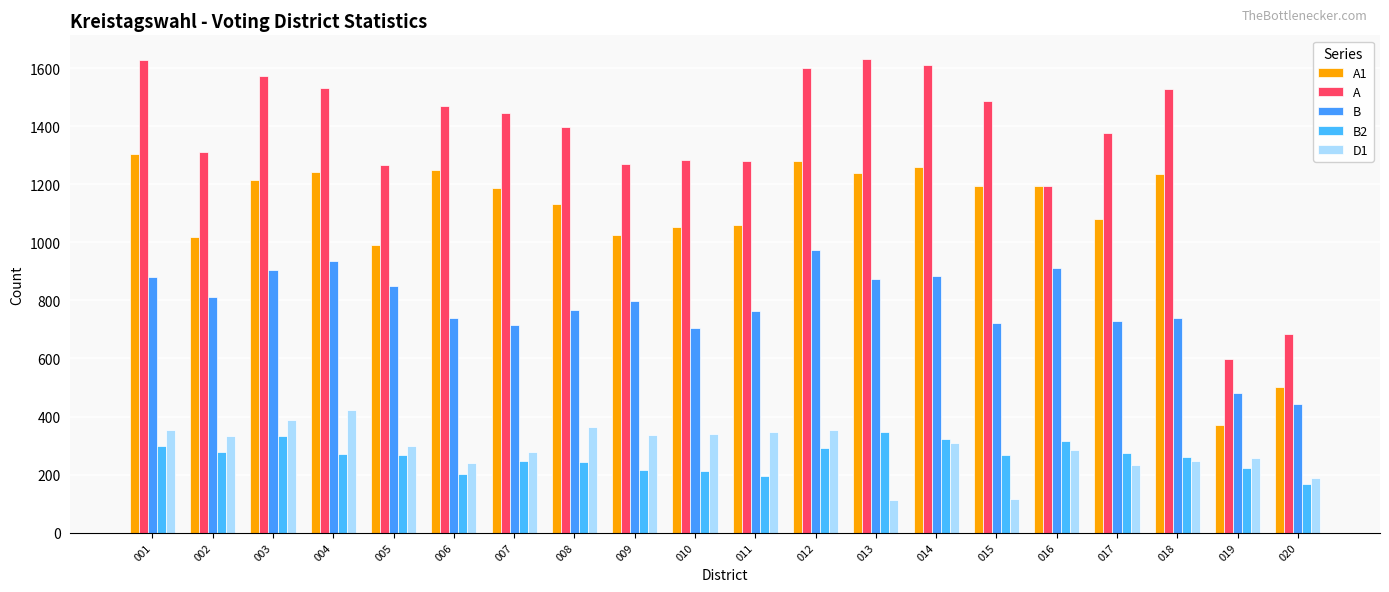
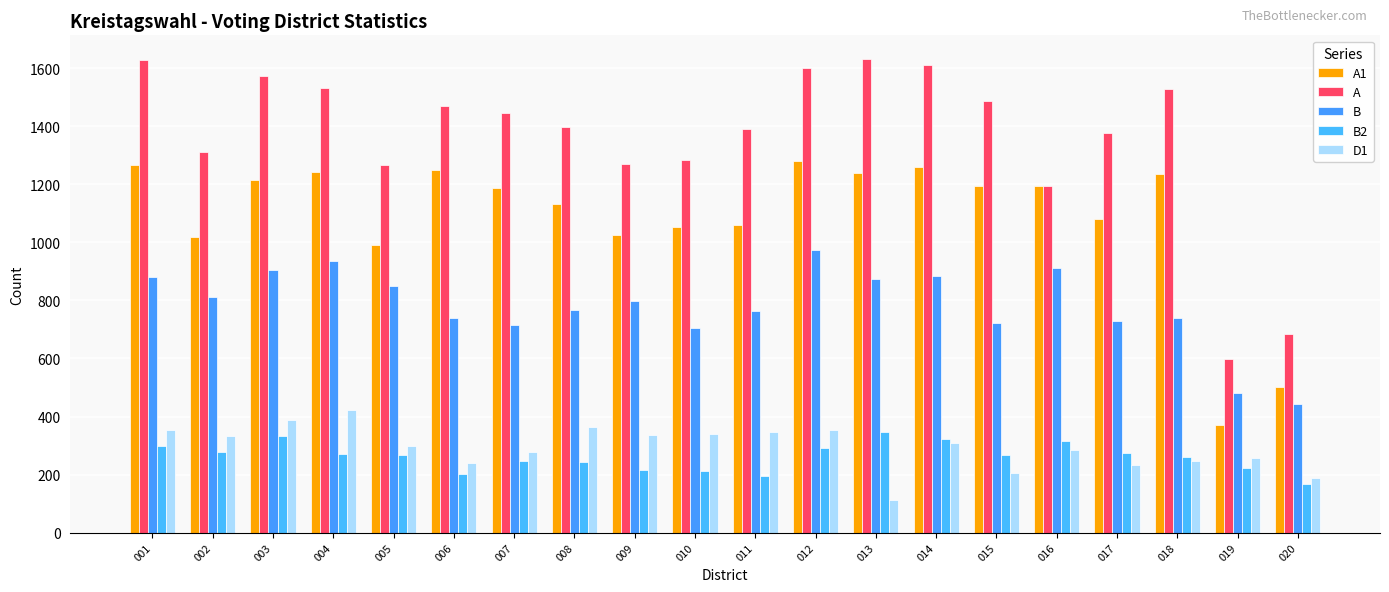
A1, 001: 1310 -> 1270
A, 011: 1280 -> 1390
D1, 015: 120 -> 200
